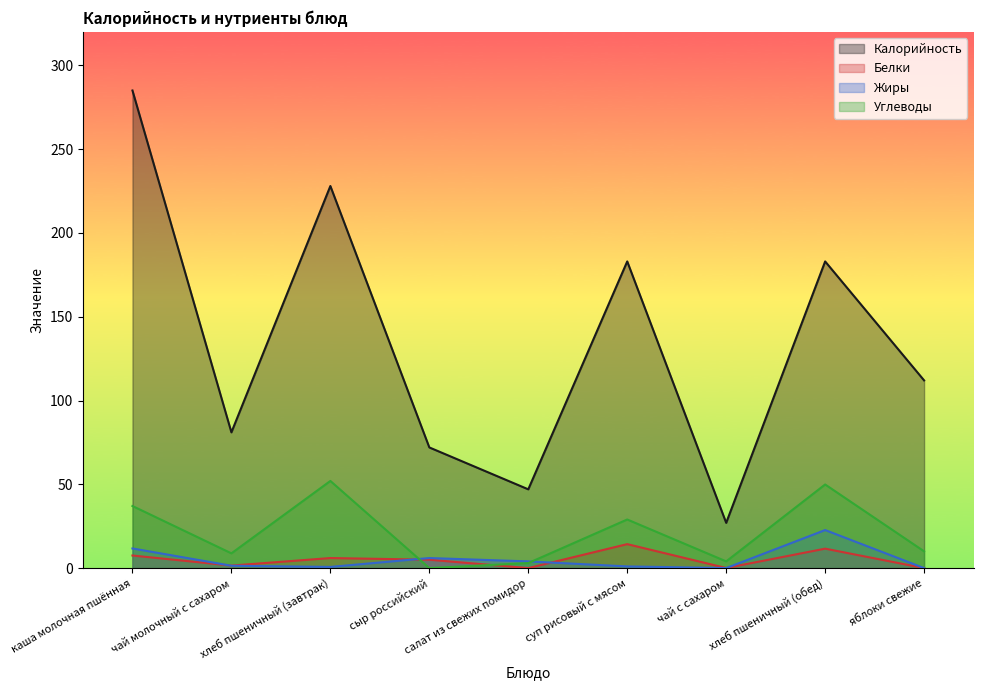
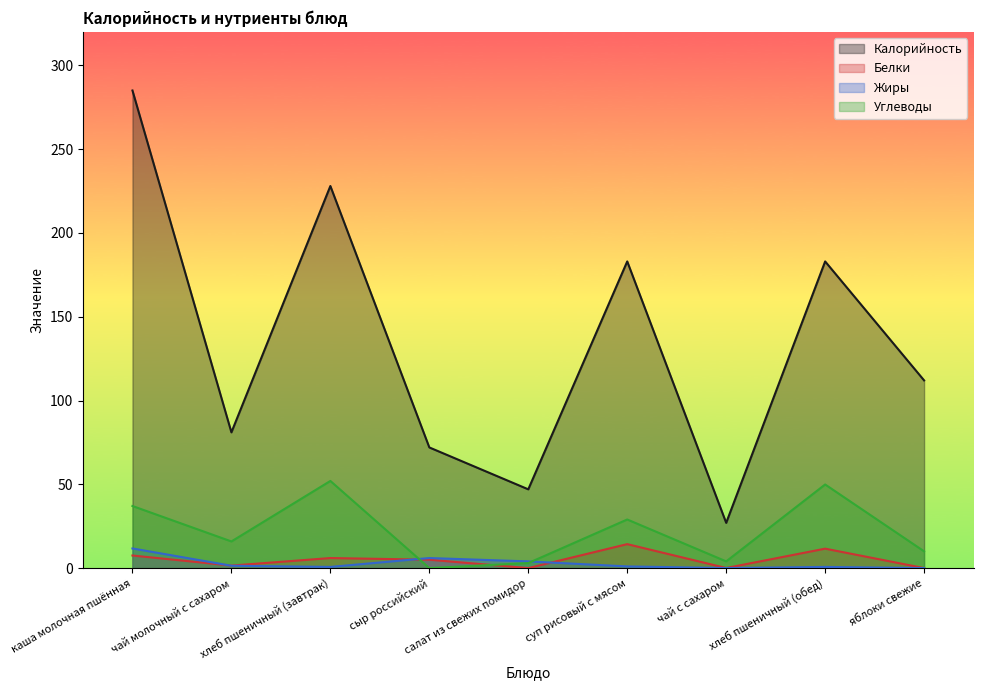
Углеводы, чай молочный с сахаром: 9 -> 16
Жиры, хлеб пшеничный (обед): 23 -> 1
